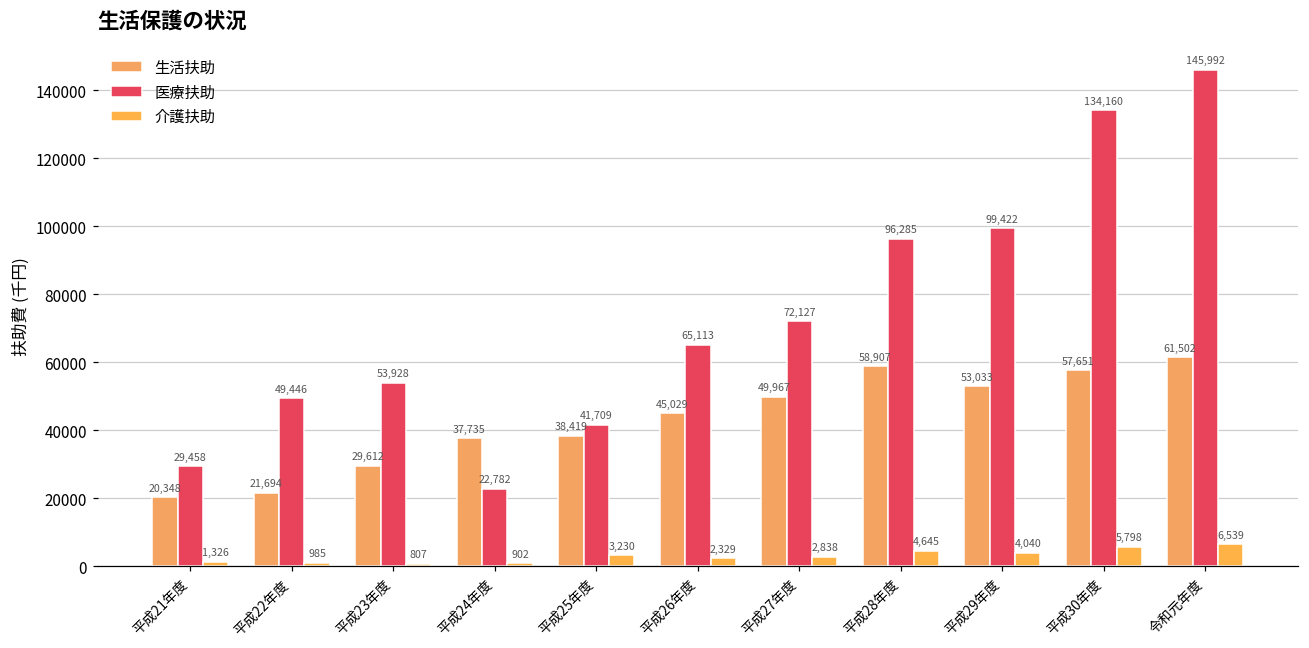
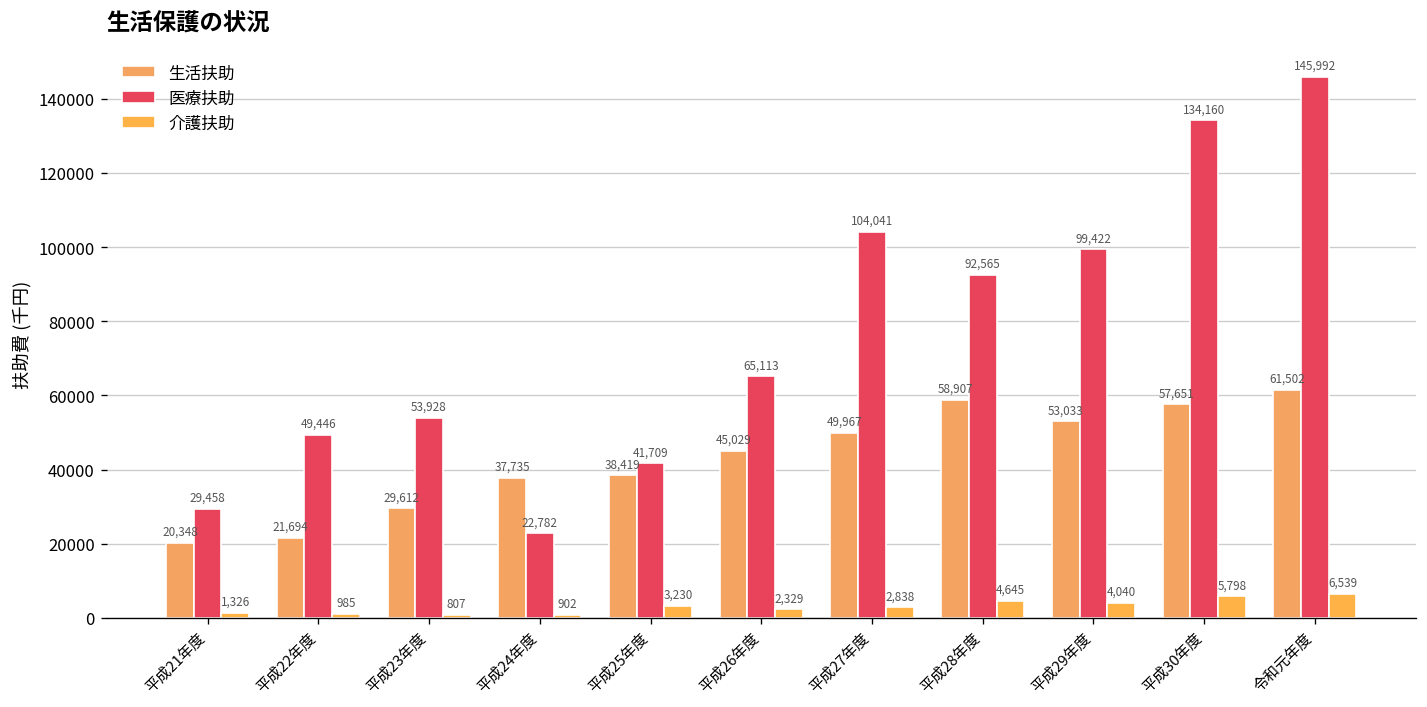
医療扶助, 平成27年度: 72,127 -> 104,041
医療扶助, 平成28年度: 96,285 -> 92,565
